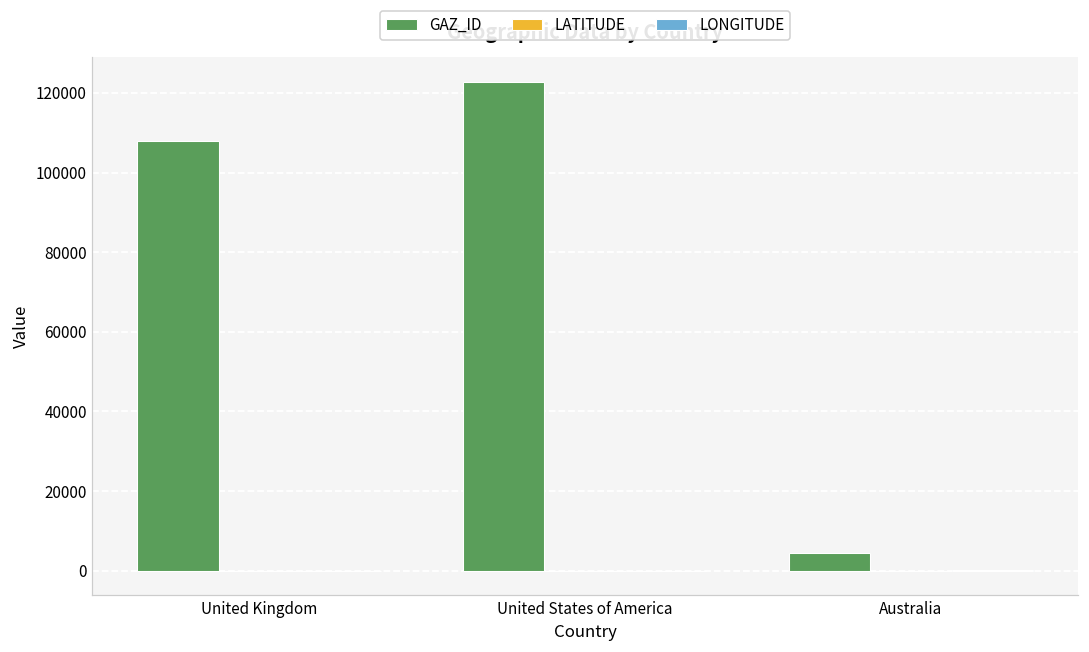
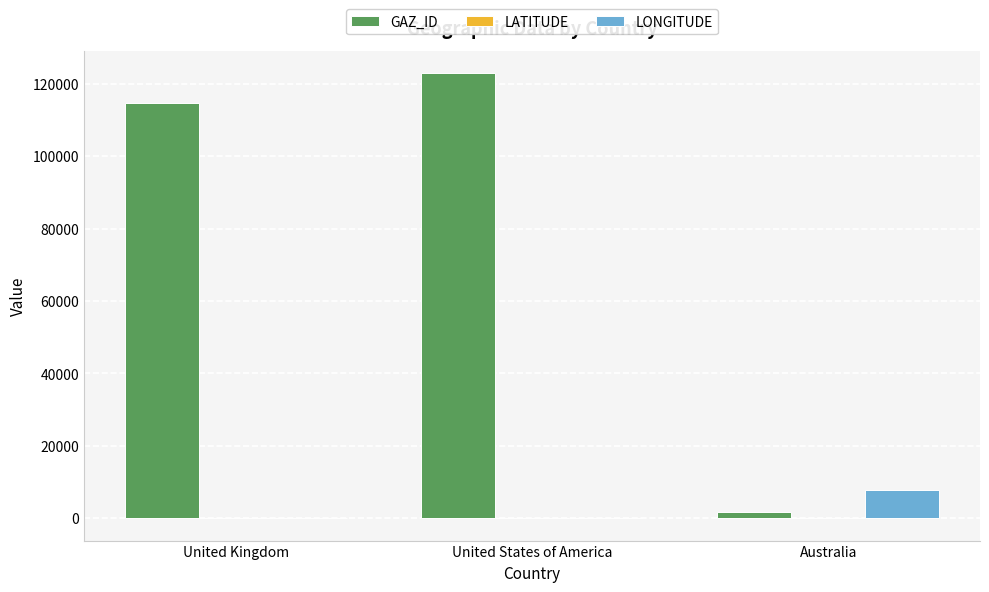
GAZ_ID, United Kingdom: 108000 -> 115000
GAZ_ID, Australia: 4000 -> 2000
LONGITUDE, Australia: 0 -> 8000
